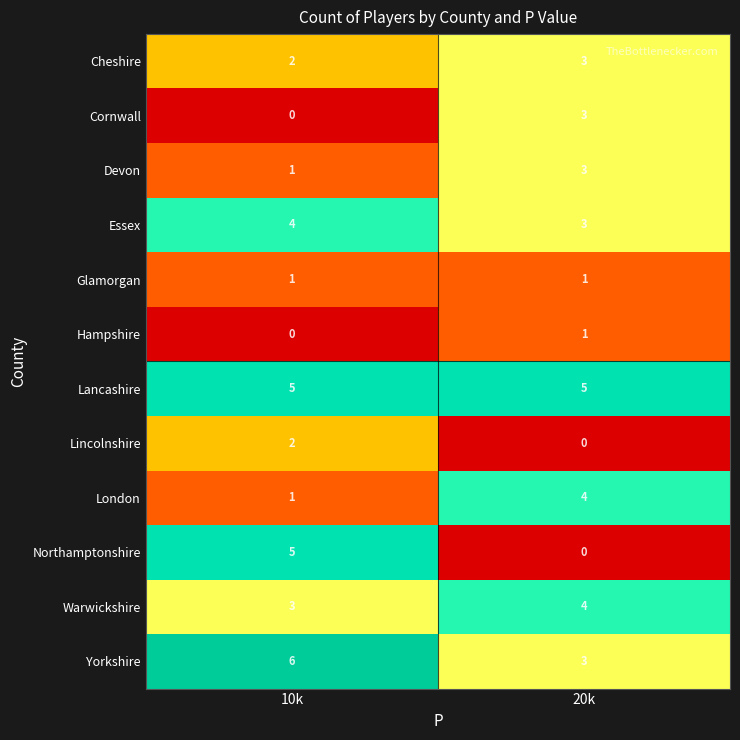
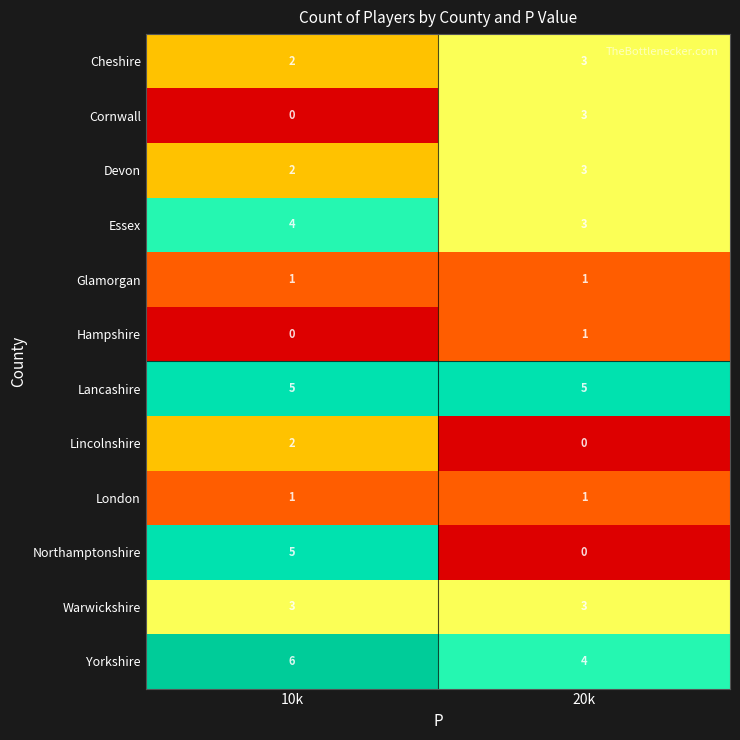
Devon, 10k: 1 -> 2
London, 20k: 4 -> 1
Warwickshire, 20k: 4 -> 3
Yorkshire, 20k: 3 -> 4
